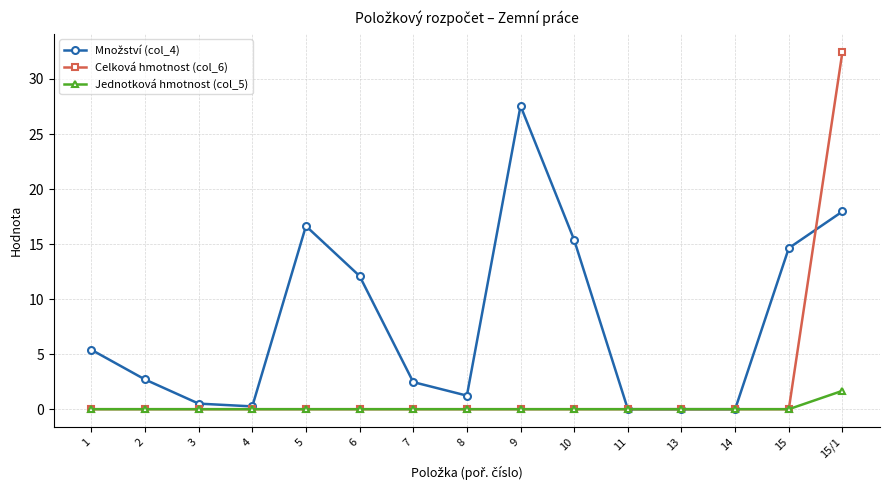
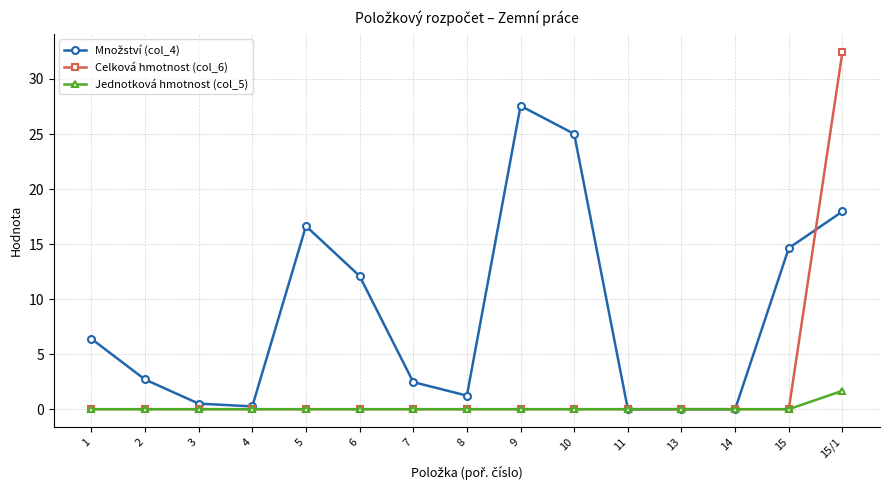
Množství (col_4), 1: 5.4 -> 6.4
Množství (col_4), 10: 15.4 -> 25.0
